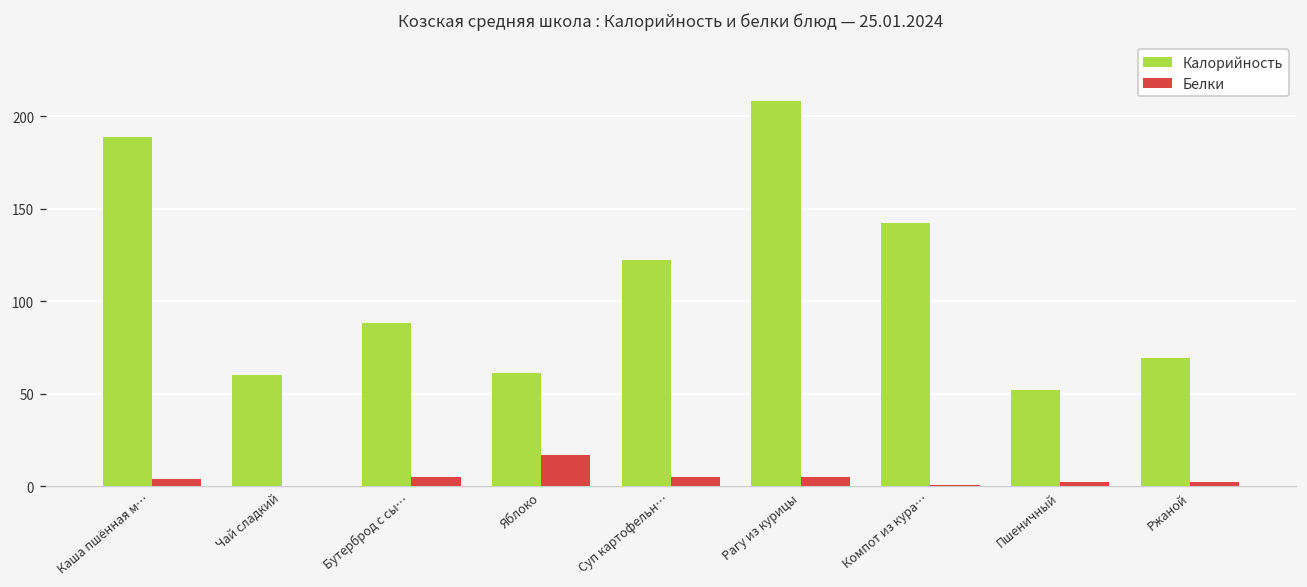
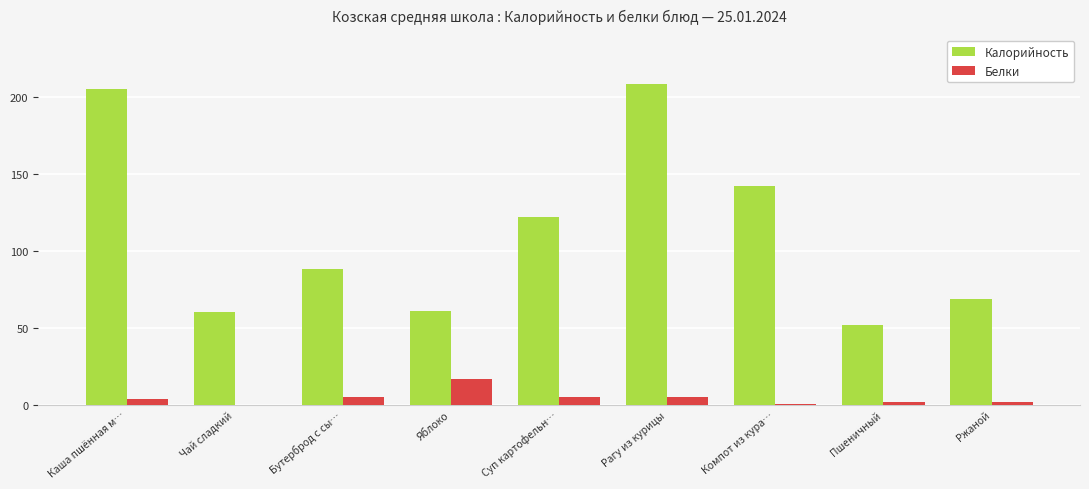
Калорийность, Каша пшённая м…: 189 -> 205
